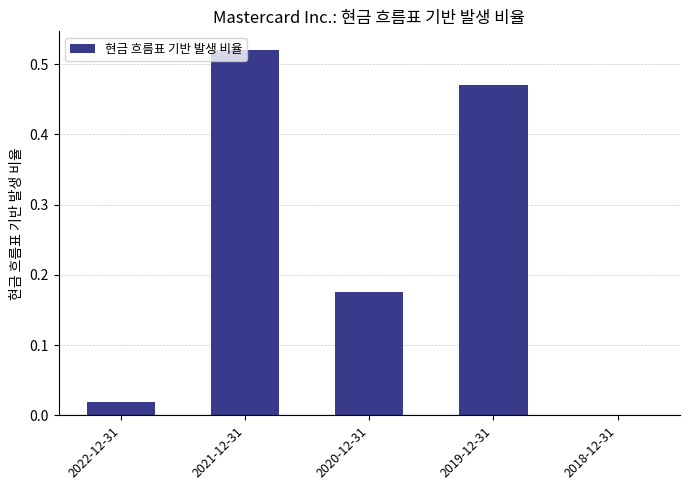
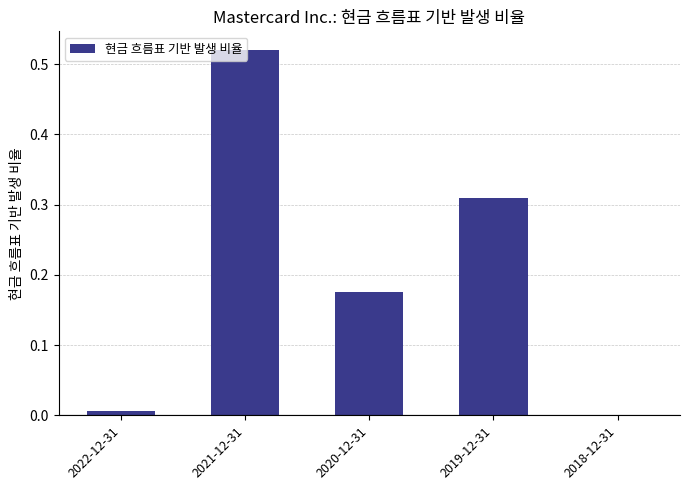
2022-12-31: 0.02 -> 0.01
2019-12-31: 0.47 -> 0.31
